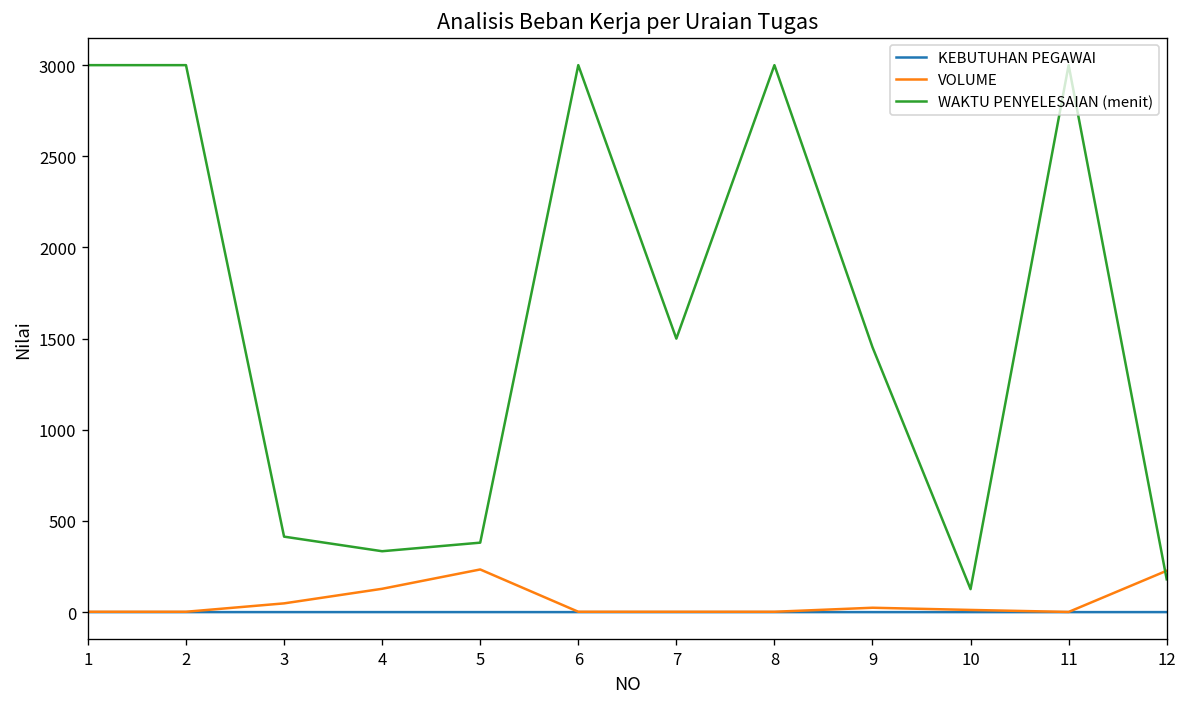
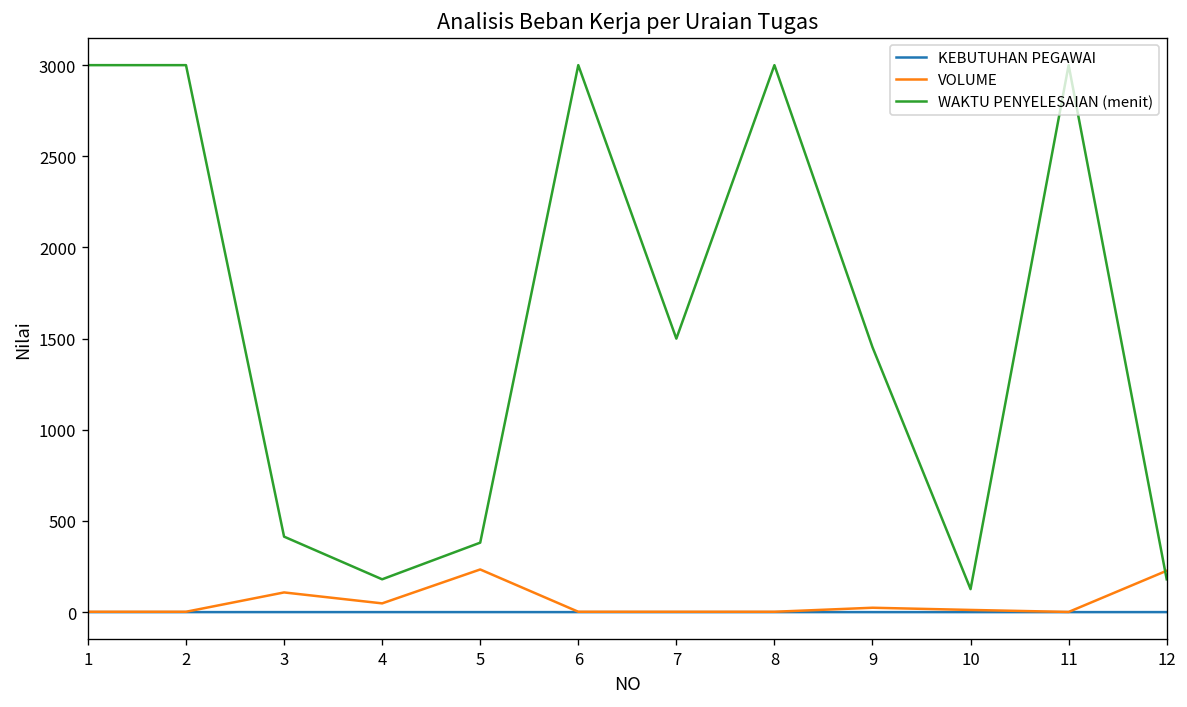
VOLUME, 3: 50 -> 110
VOLUME, 4: 130 -> 50
WAKTU PENYELESAIAN (menit), 4: 330 -> 180
